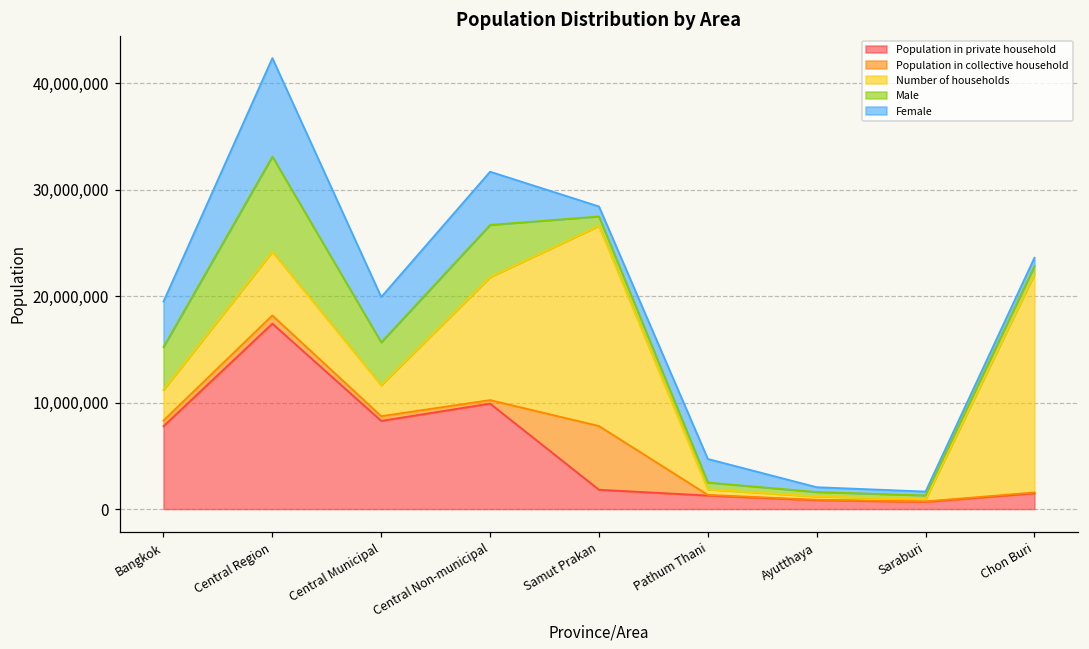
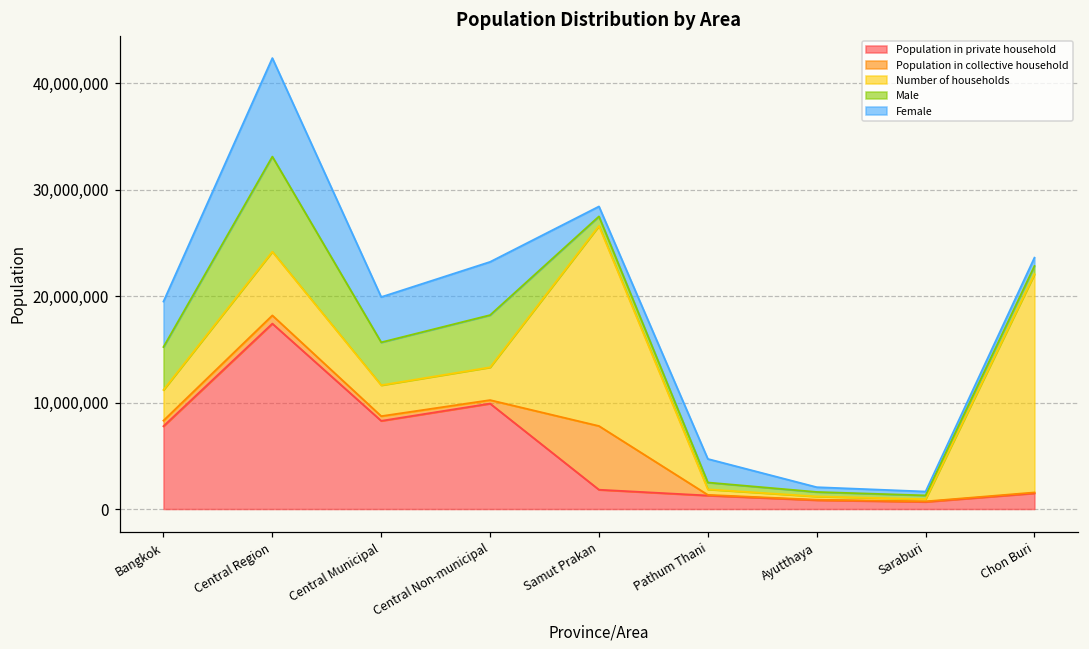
Number of households, Central Non-municipal: 12,000,000 -> 3,000,000
